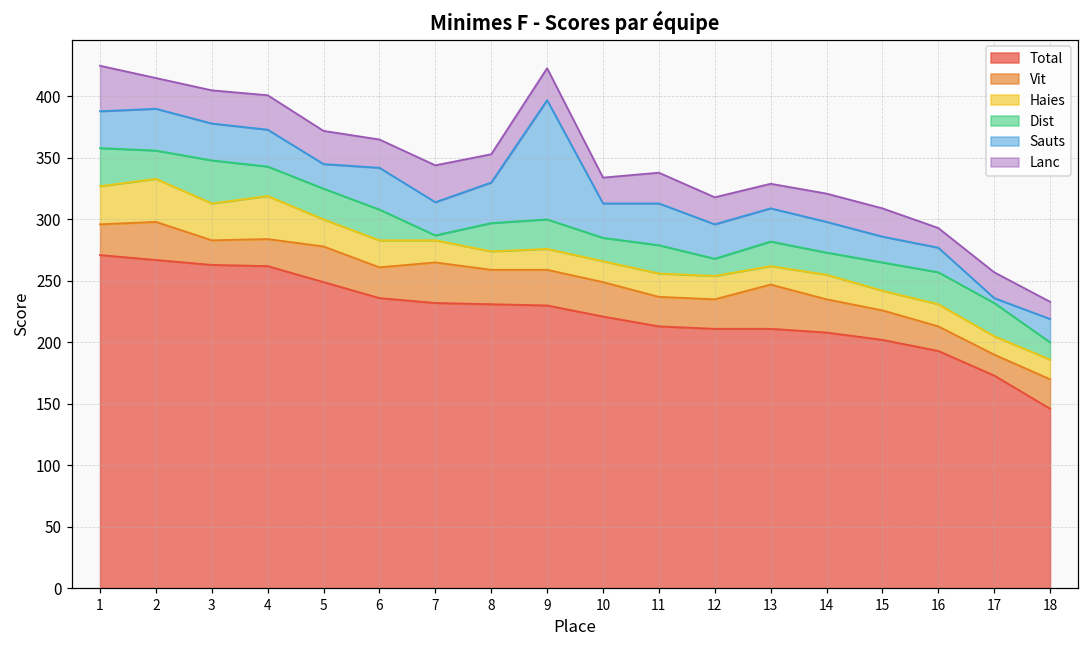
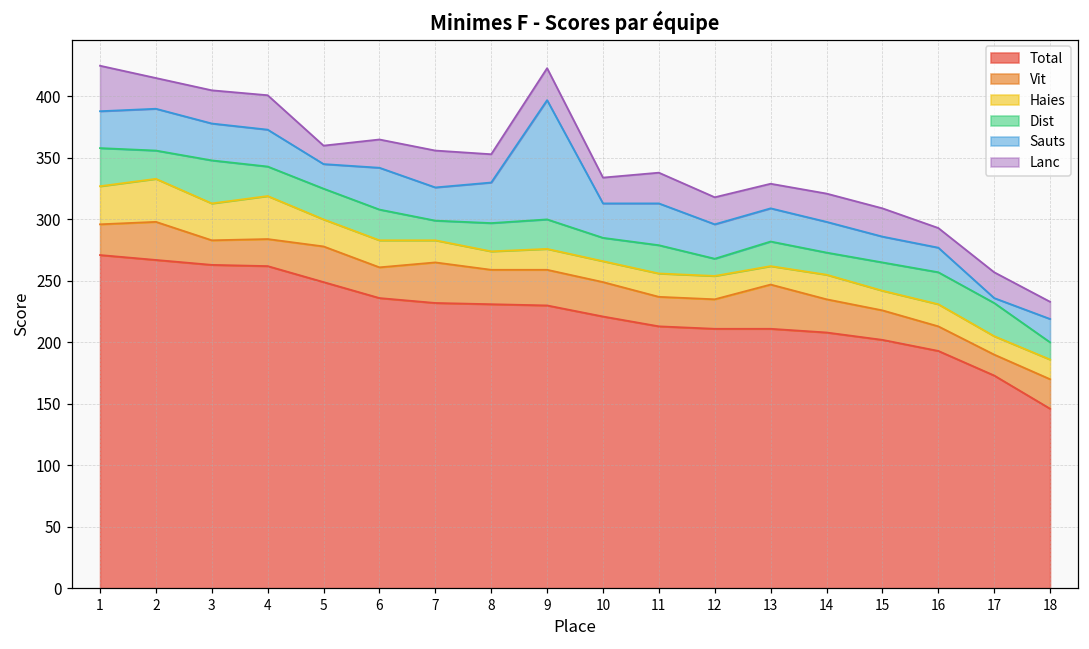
Lanc, 5: 27 -> 15
Dist, 7: 4 -> 16
